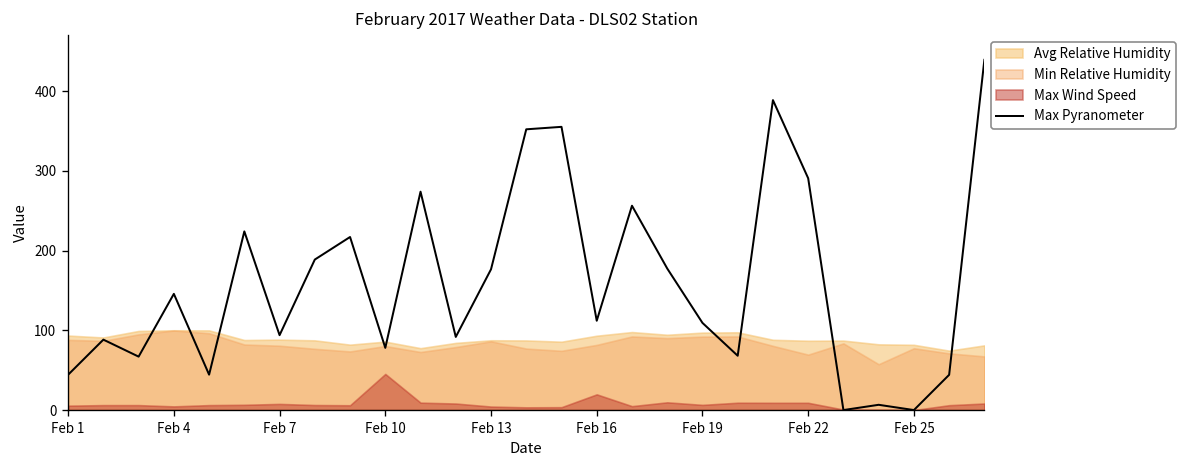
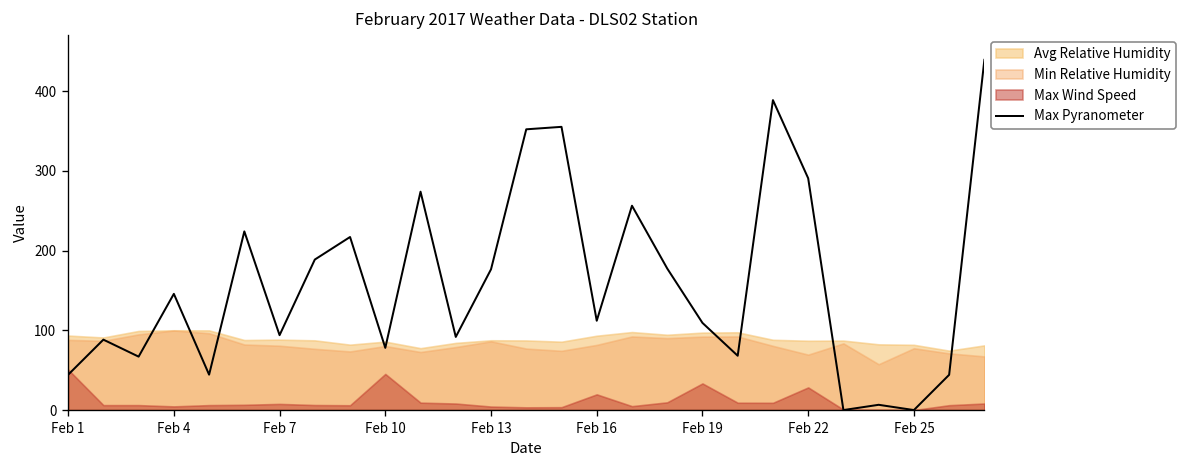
Max Wind Speed, Feb 1: 10 -> 50
Max Wind Speed, Feb 19: 10 -> 30
Max Wind Speed, Feb 22: 10 -> 30
